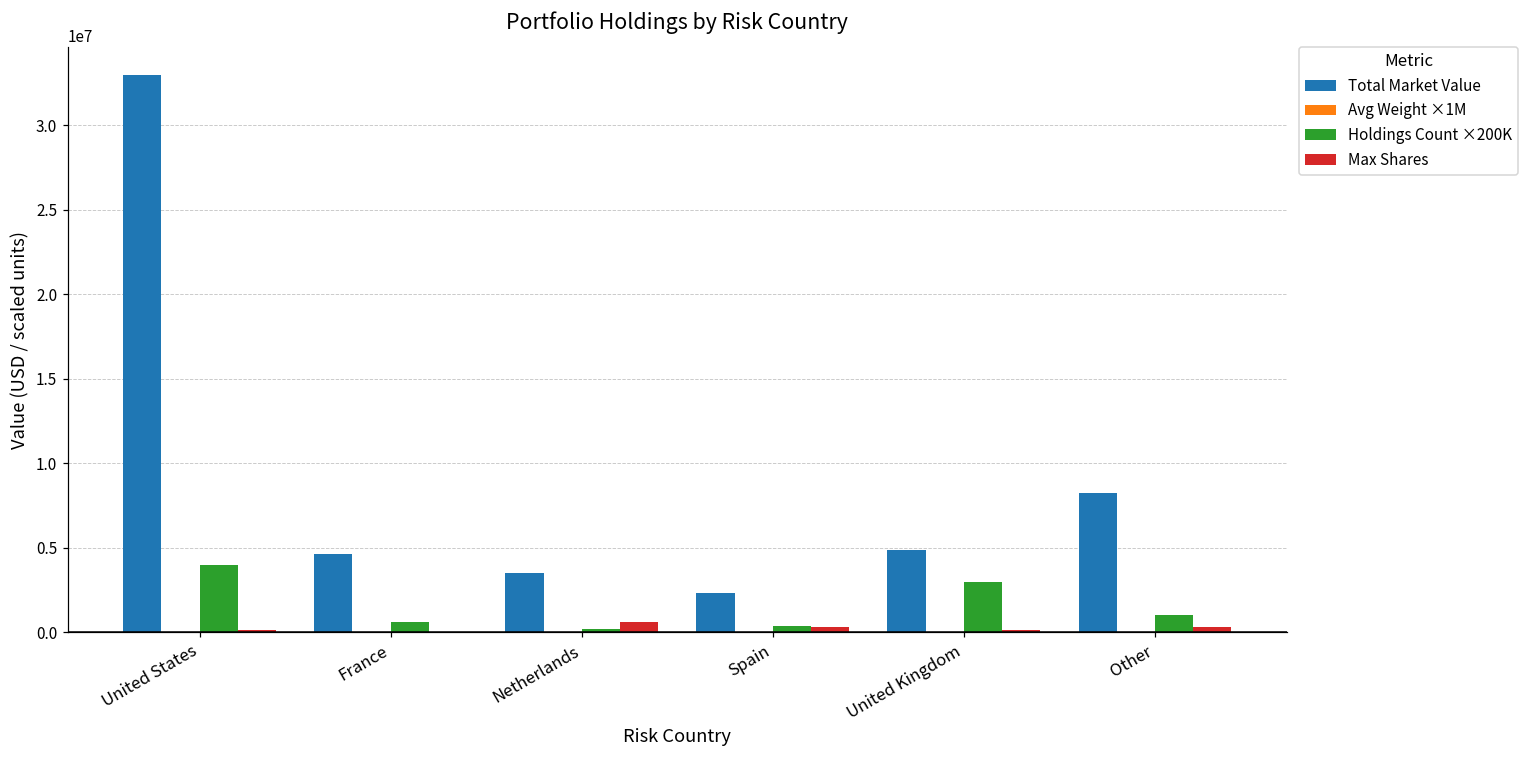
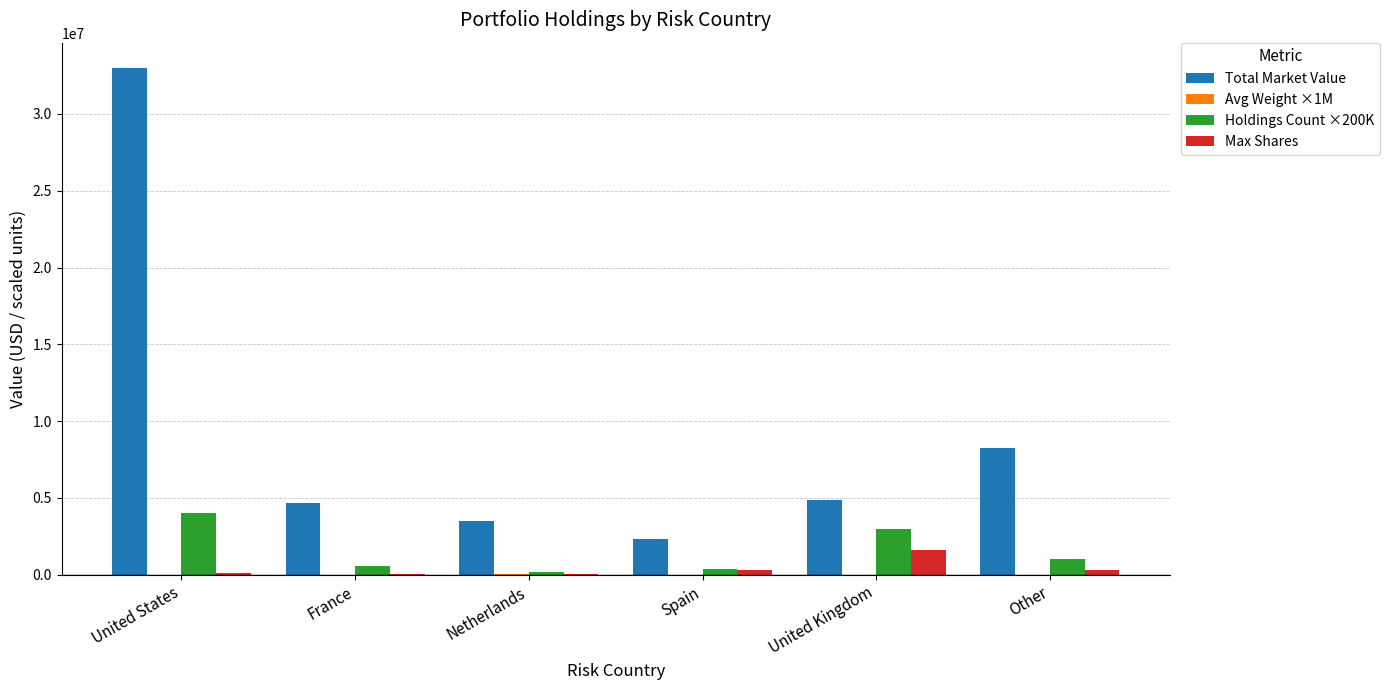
Max Shares, Netherlands: 600000 -> 100000
Max Shares, United Kingdom: 200000 -> 1600000
